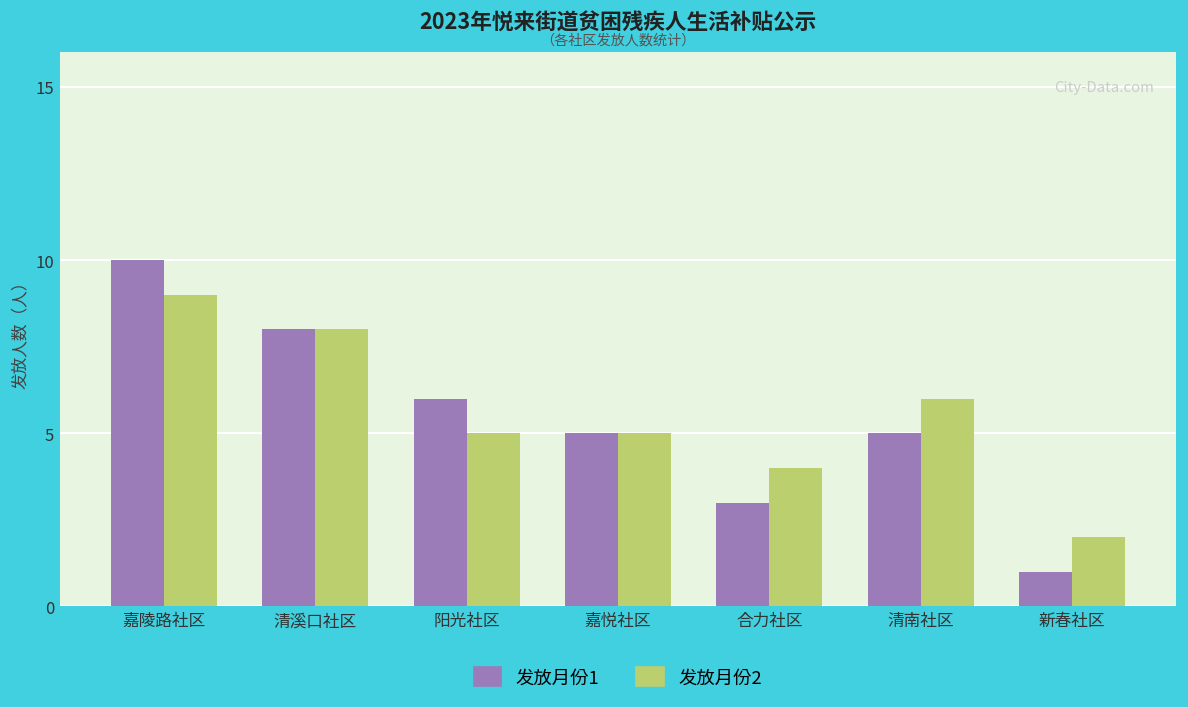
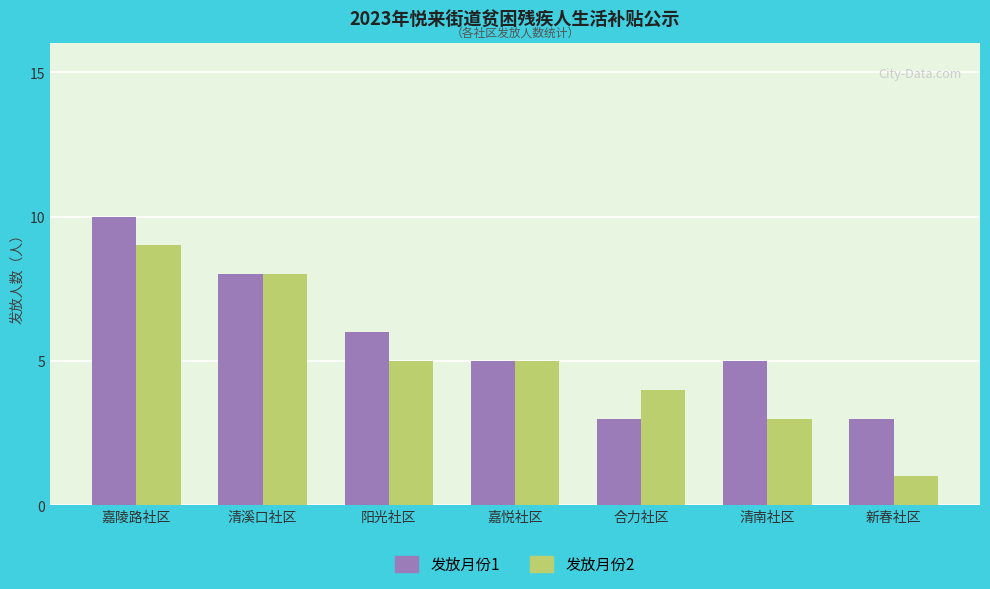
发放月份2, 清南社区: 6 -> 3
发放月份1, 新春社区: 1 -> 3
发放月份2, 新春社区: 2 -> 1
